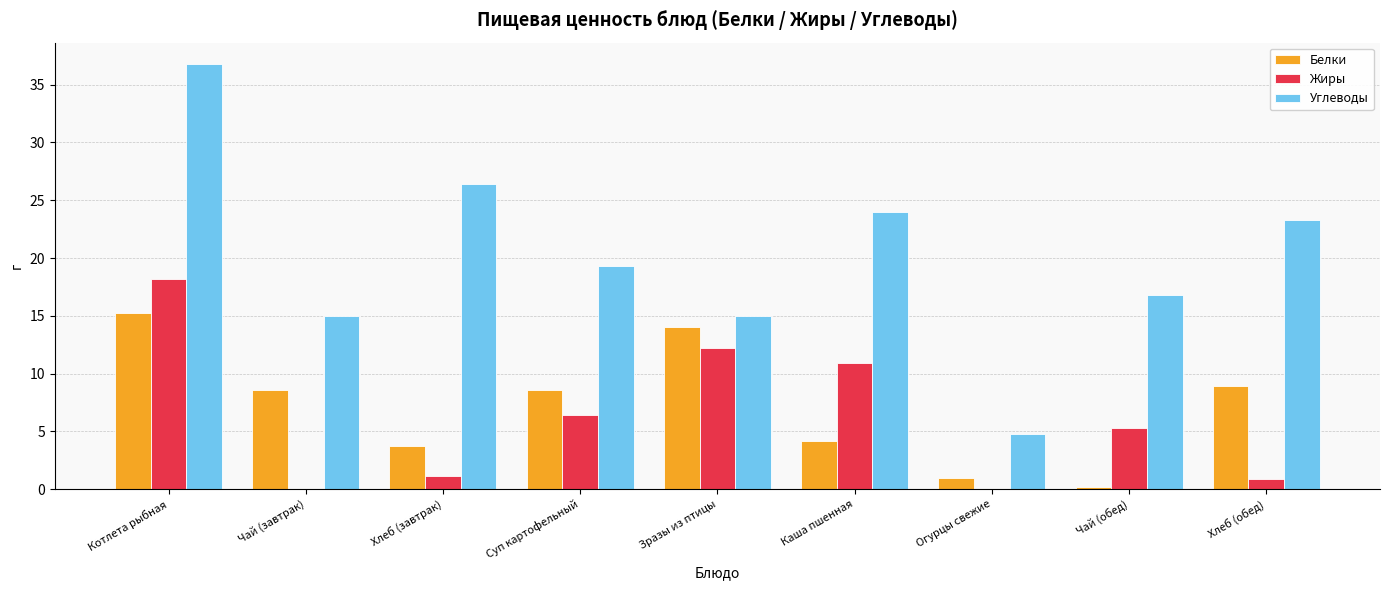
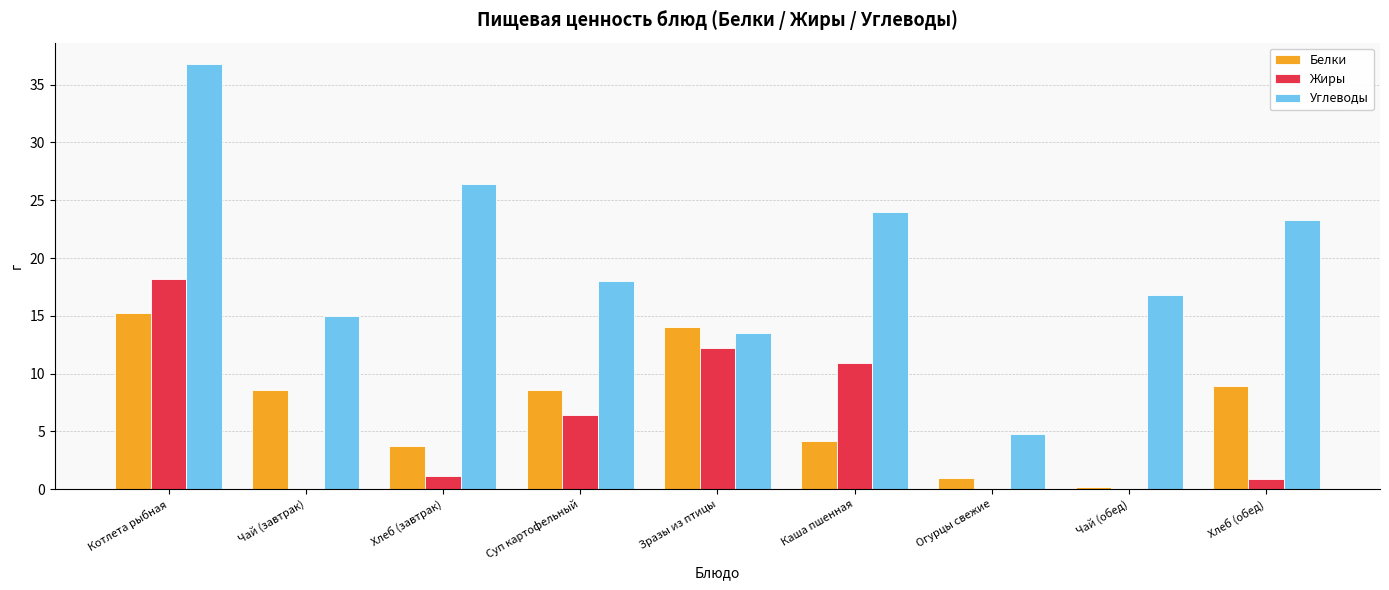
Углеводы, Суп картофельный: 19.3 -> 18.0
Углеводы, Зразы из птицы: 15.0 -> 13.5
Жиры, Чай (обед): 5.3 -> 0.0
